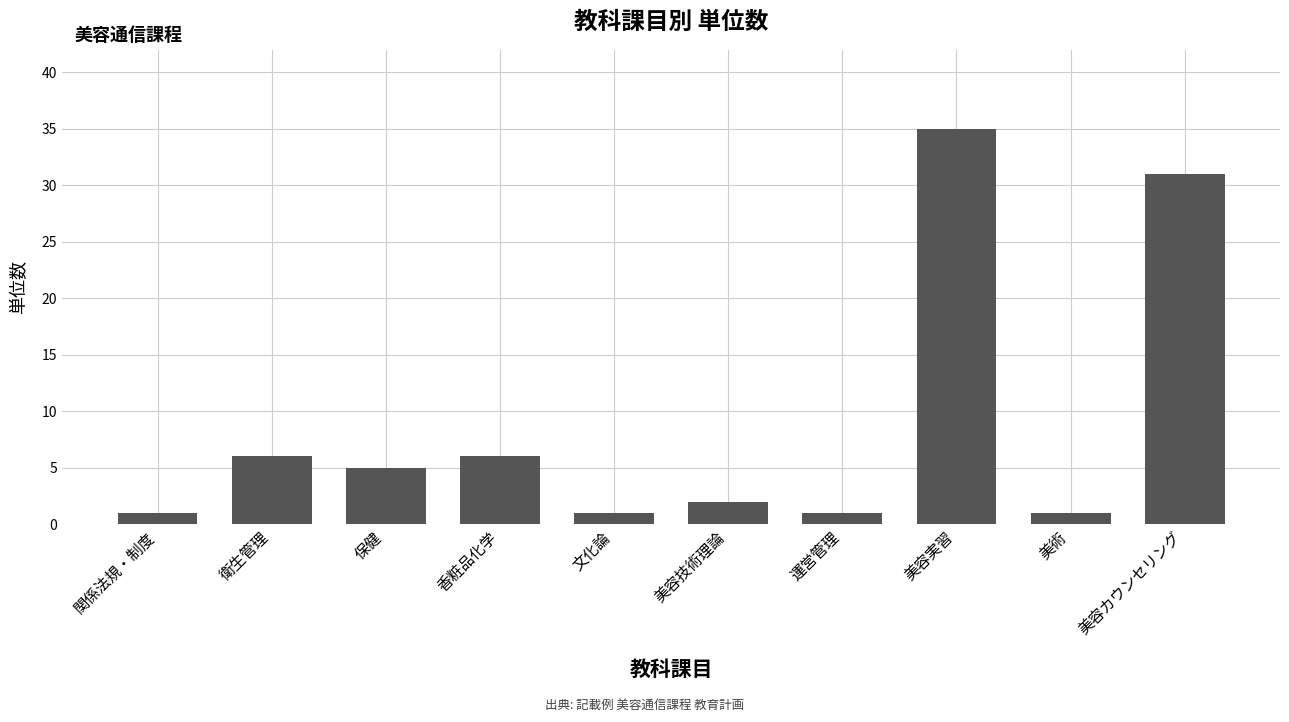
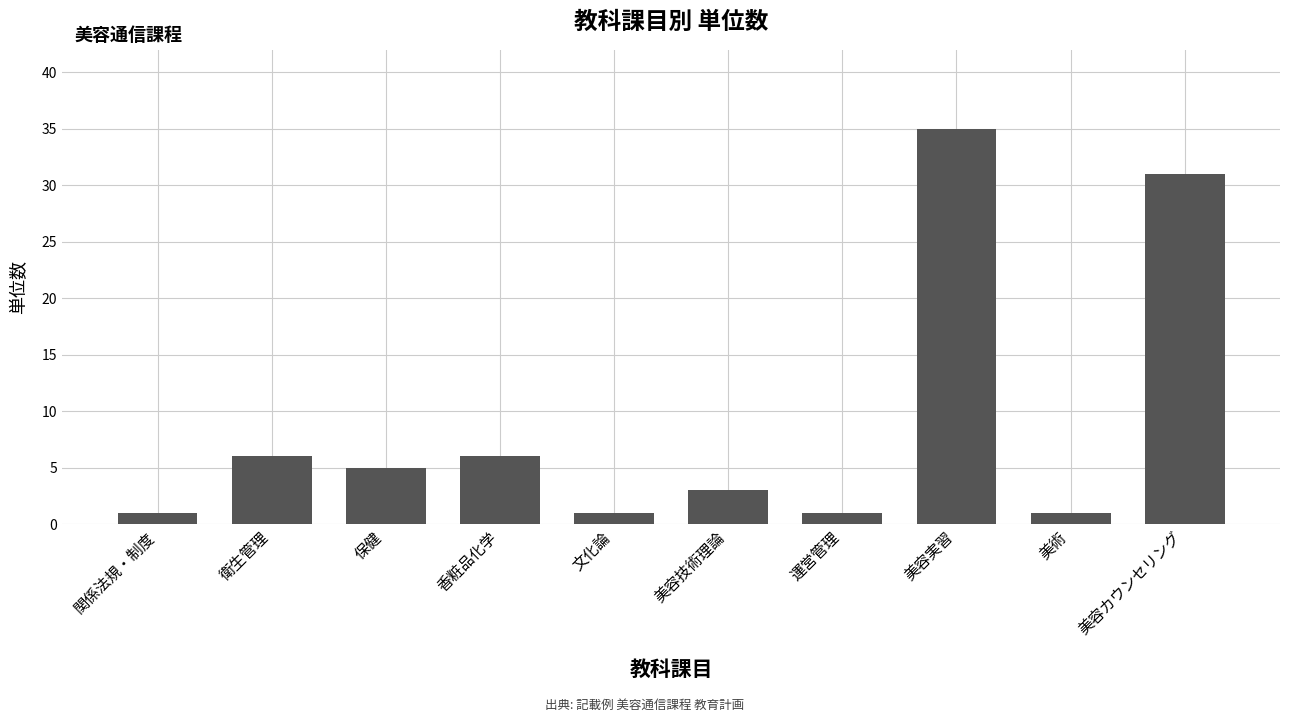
美容技術理論: 2 -> 3
